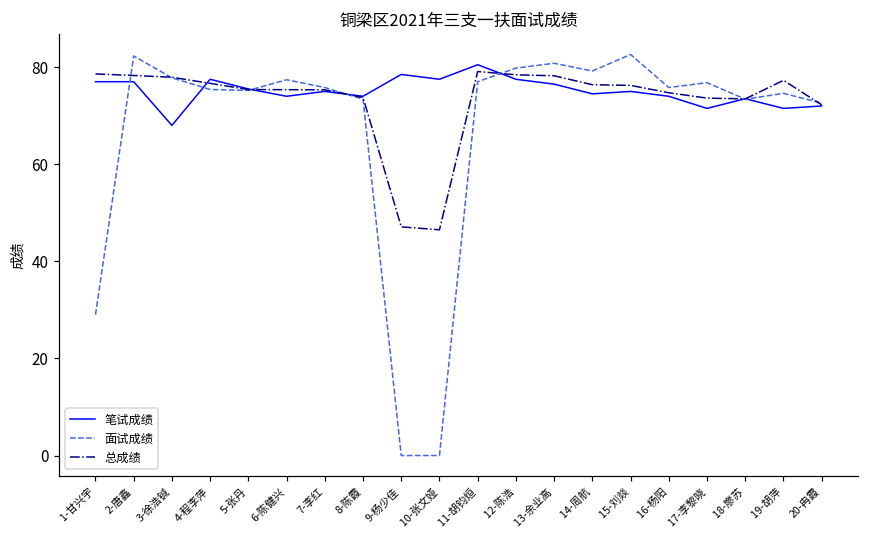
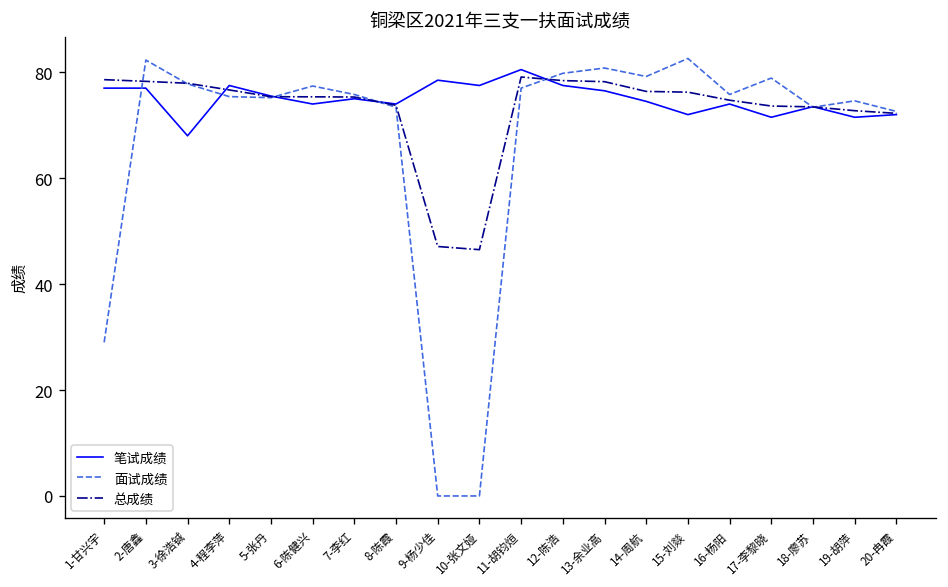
笔试成绩, 15-刘燚: 75 -> 72
面试成绩, 17-李黎晓: 77 -> 79
总成绩, 19-胡萍: 77 -> 73
